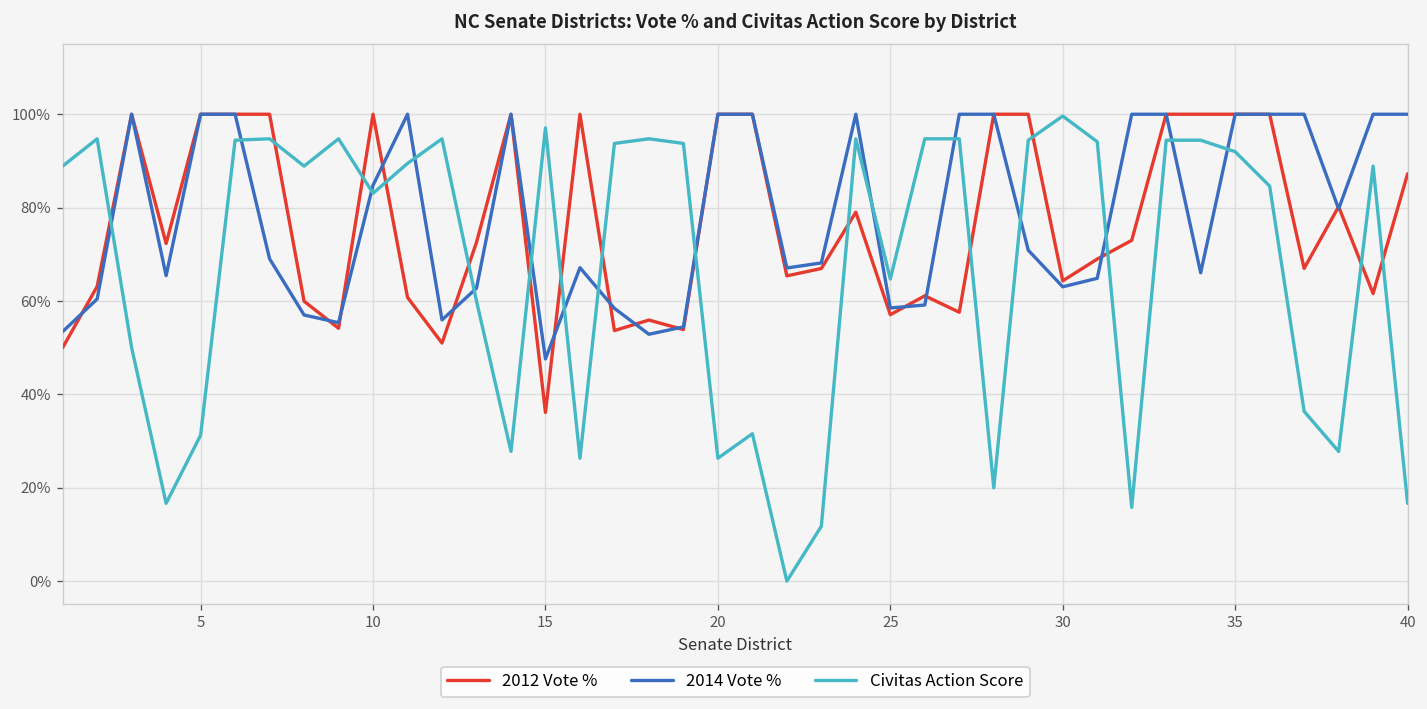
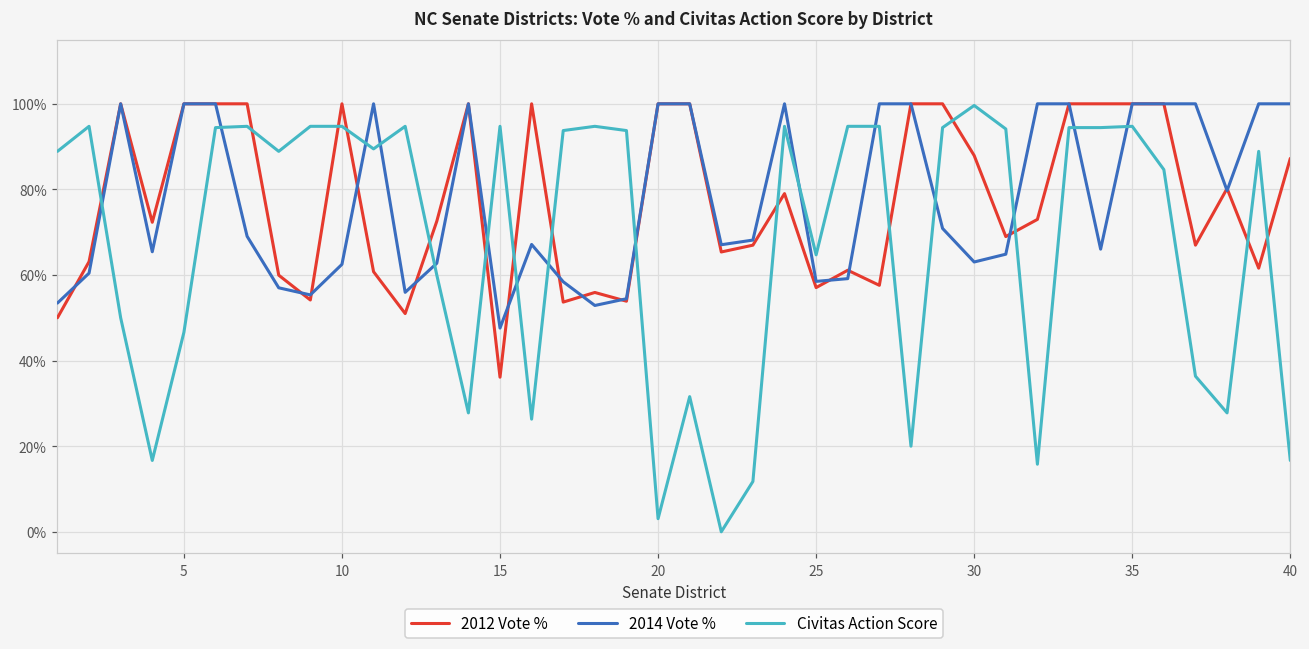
Civitas Action Score, 5: 31% -> 47%
2014 Vote %, 10: 85% -> 62%
Civitas Action Score, 10: 83% -> 95%
Civitas Action Score, 15: 97% -> 95%
Civitas Action Score, 20: 26% -> 3%
2012 Vote %, 30: 64% -> 88%
Civitas Action Score, 35: 92% -> 95%
